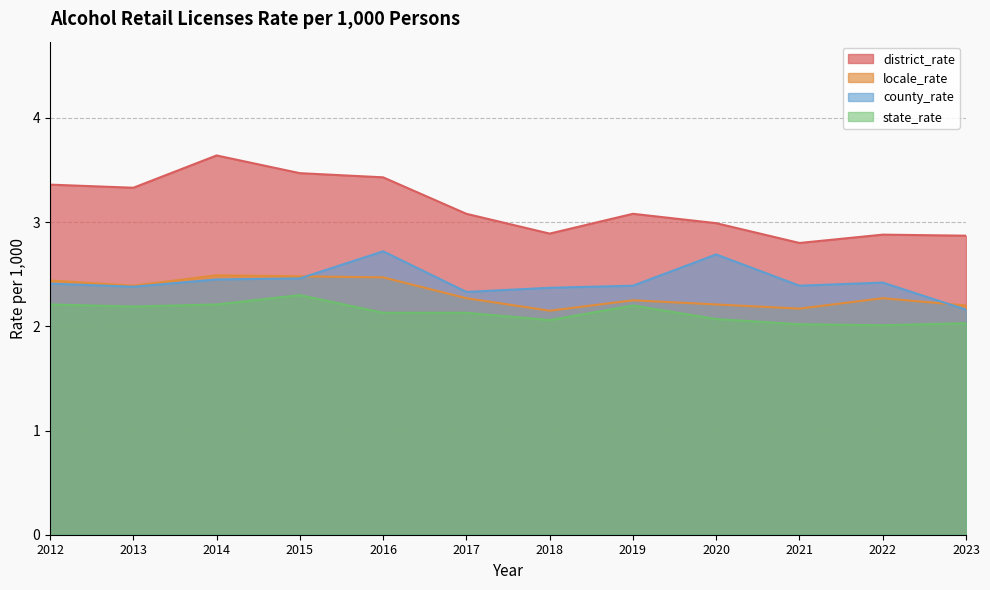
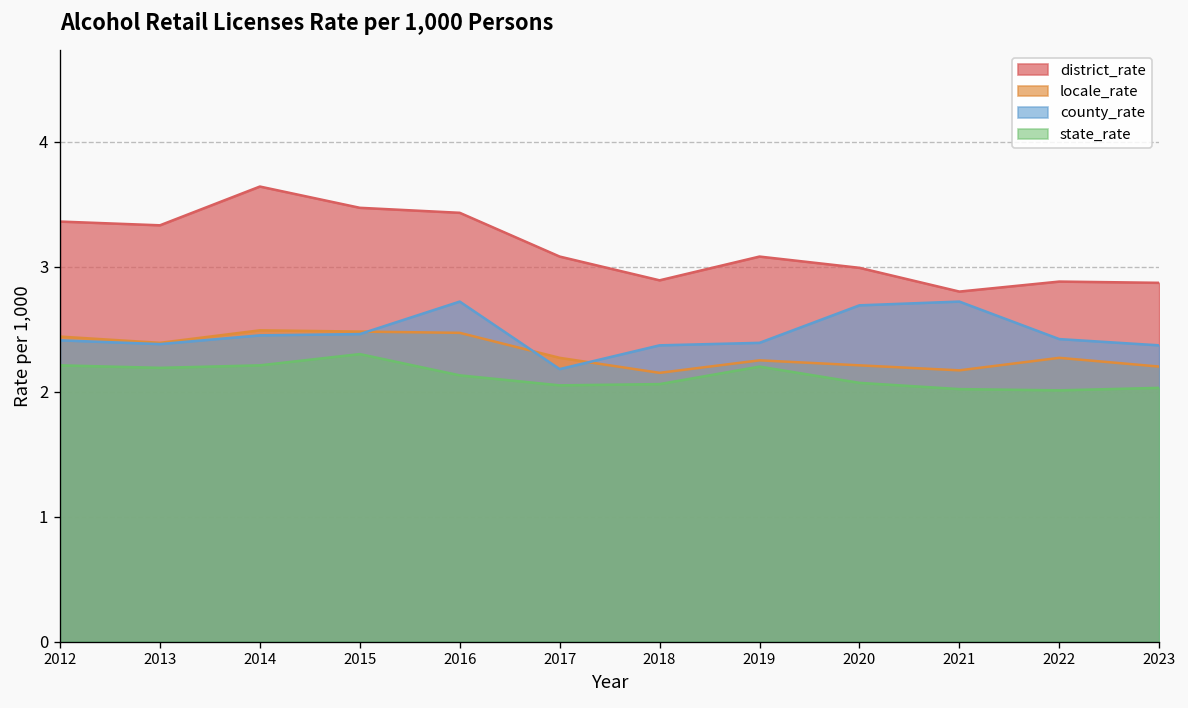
county_rate, 2017: 2.33 -> 2.18
state_rate, 2017: 2.13 -> 2.05
county_rate, 2021: 2.39 -> 2.72
county_rate, 2023: 2.16 -> 2.37
